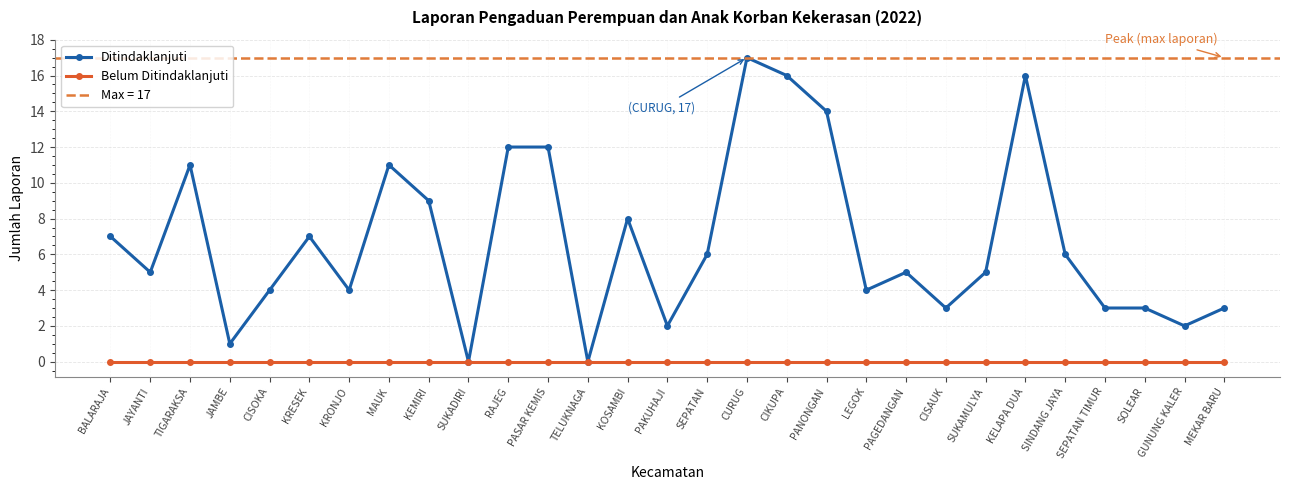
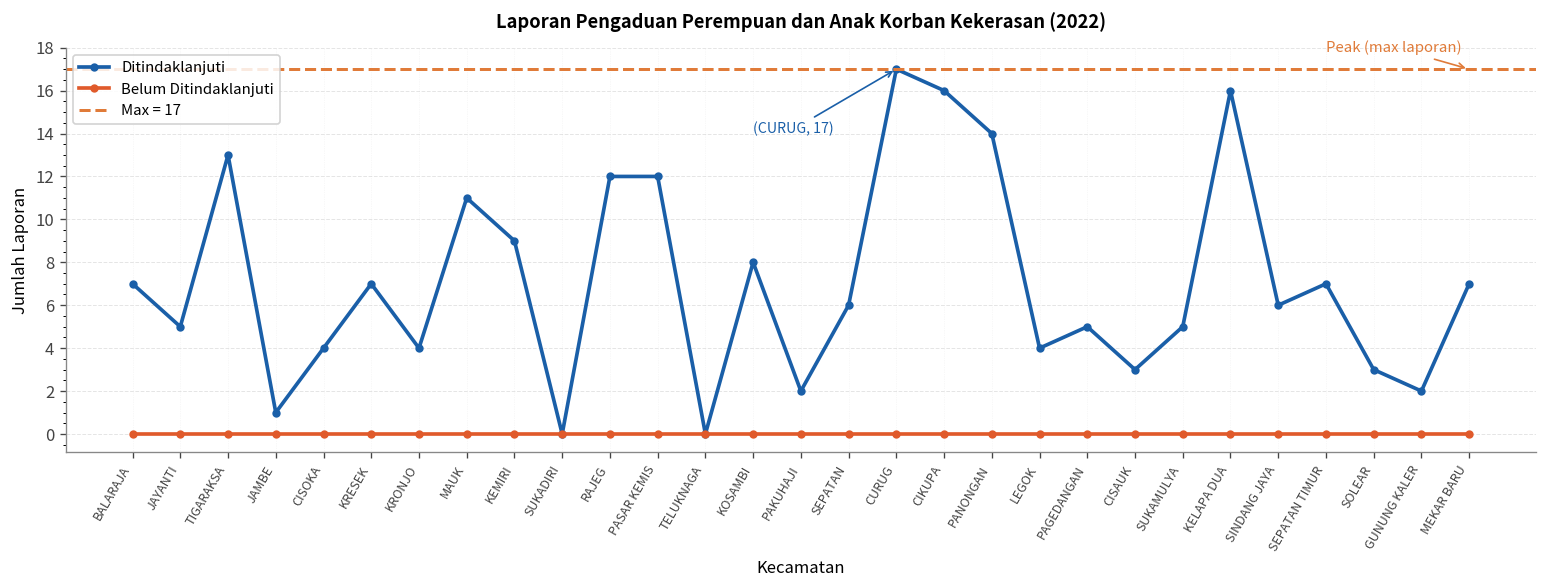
Ditindaklanjuti, TIGARAKSA: 11 -> 13
Ditindaklanjuti, SEPATAN TIMUR: 3 -> 7
Ditindaklanjuti, MEKAR BARU: 3 -> 7
